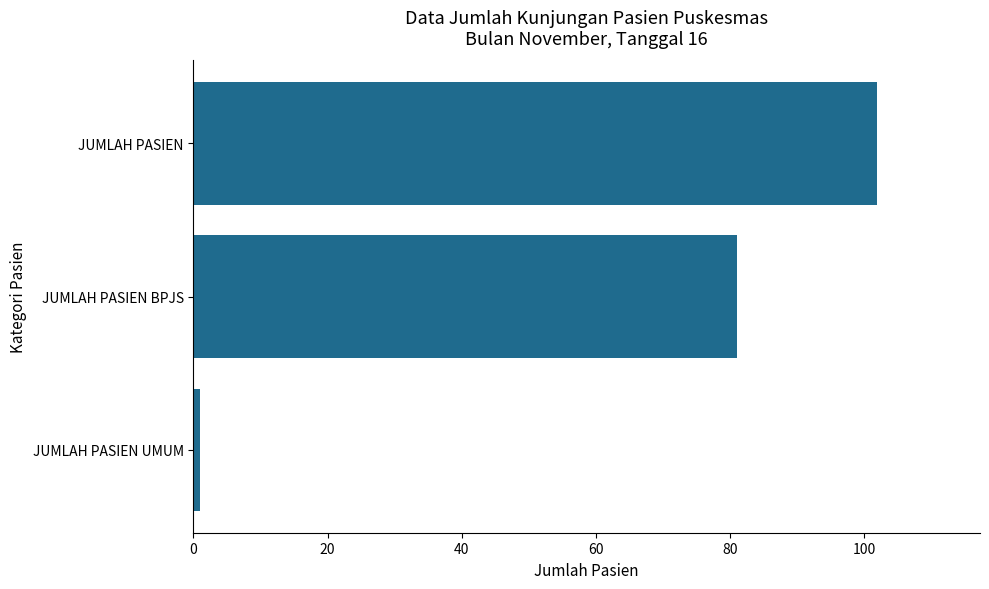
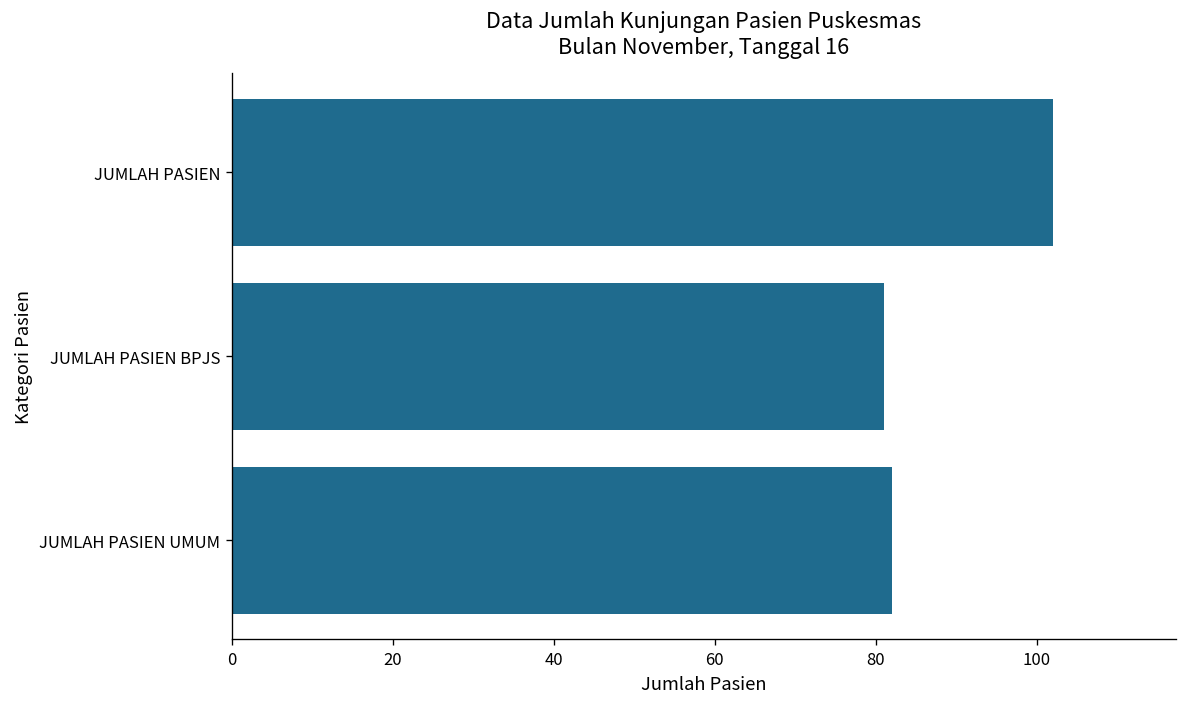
JUMLAH PASIEN UMUM: 1 -> 82
